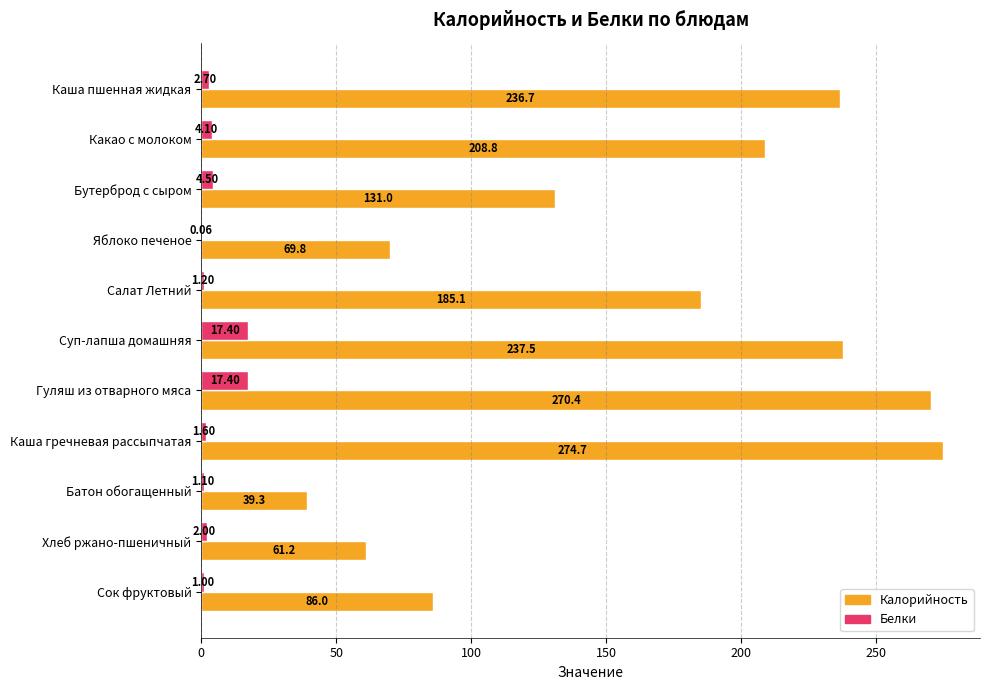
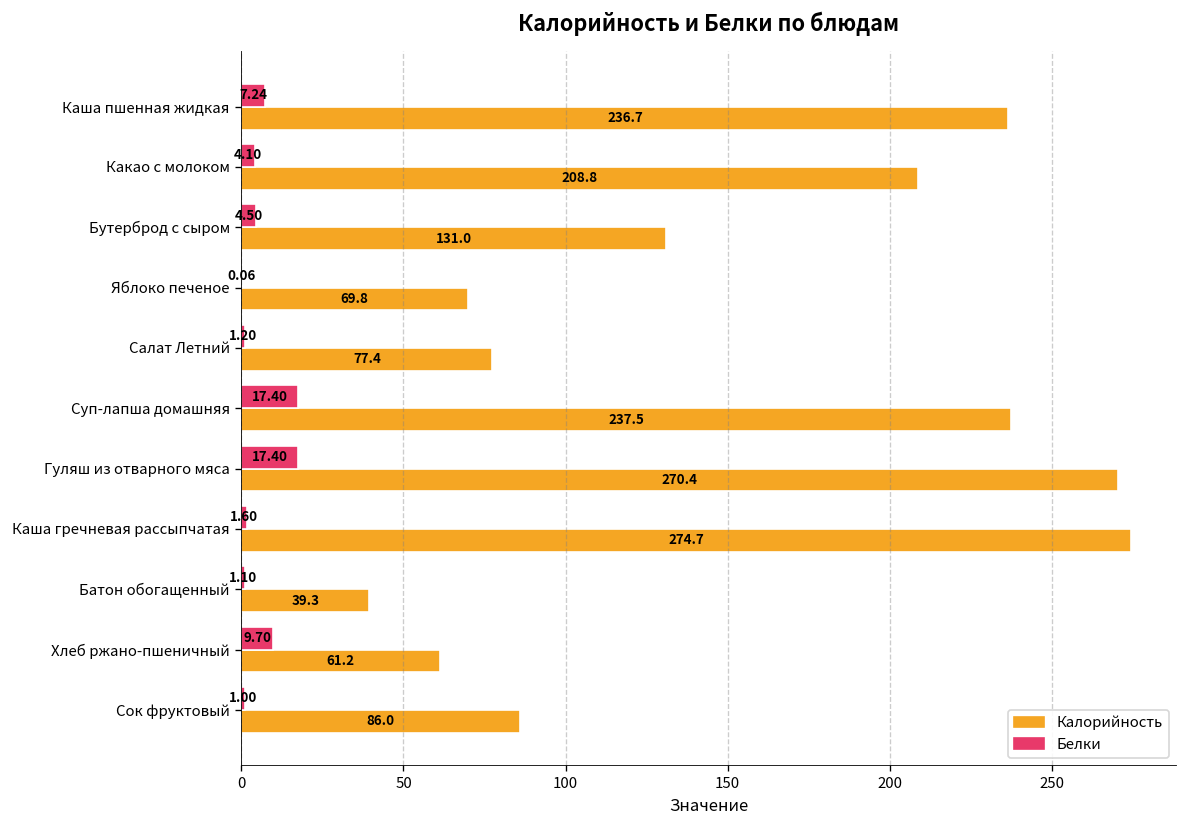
Белки, Каша пшенная жидкая: 2.70 -> 7.24
Калорийность, Салат Летний: 185.1 -> 77.4
Белки, Хлеб ржано-пшеничный: 2.00 -> 9.70
